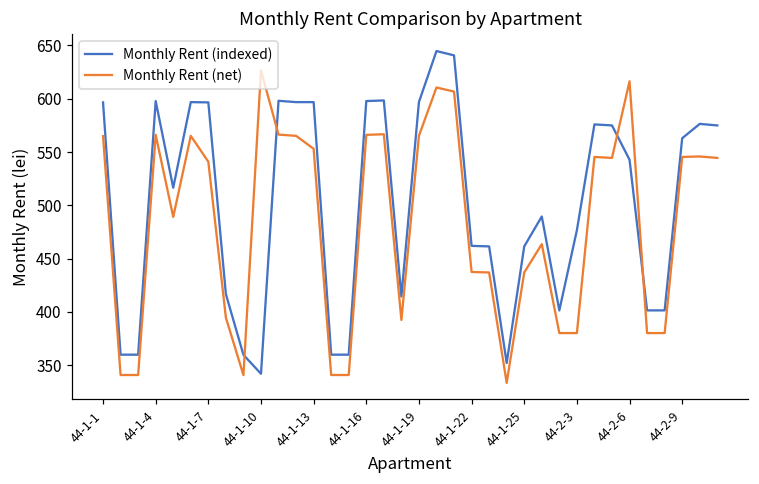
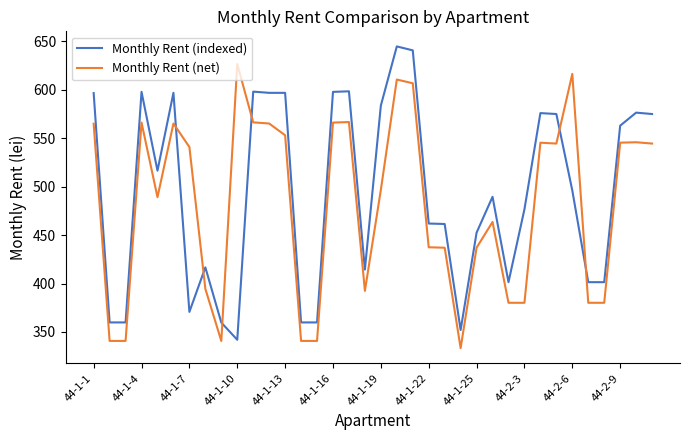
Monthly Rent (indexed), 44-1-7: 600 -> 370
Monthly Rent (indexed), 44-1-19: 600 -> 580
Monthly Rent (net), 44-1-19: 570 -> 500
Monthly Rent (indexed), 44-1-25: 460 -> 450
Monthly Rent (indexed), 44-2-6: 540 -> 500
